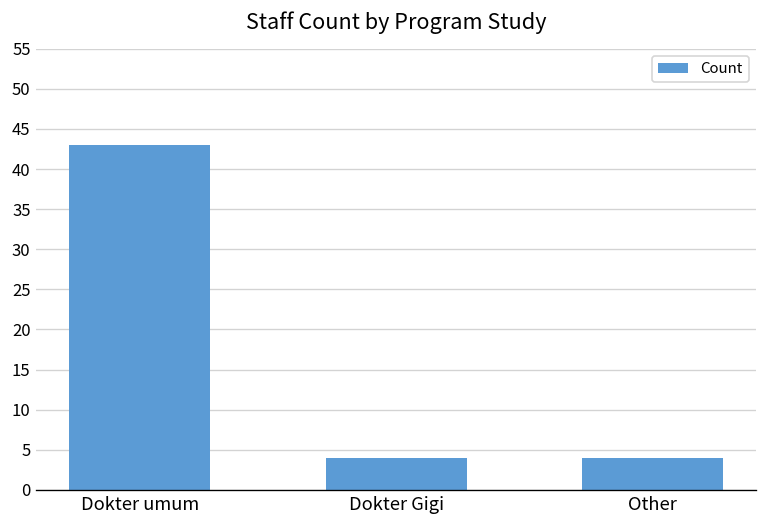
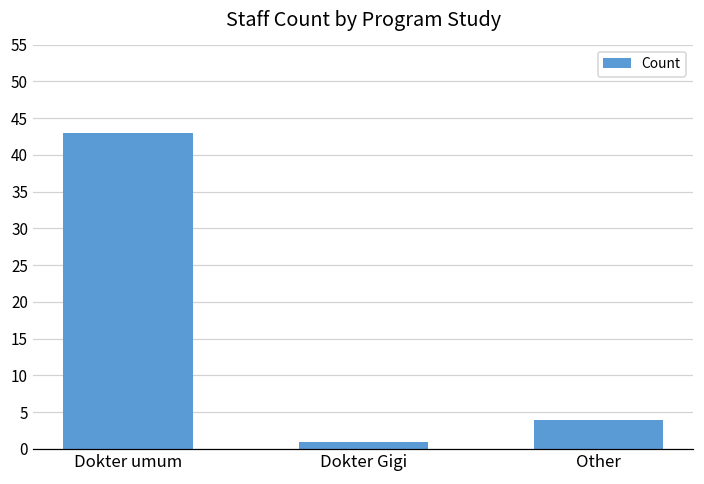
Dokter Gigi: 4 -> 1
